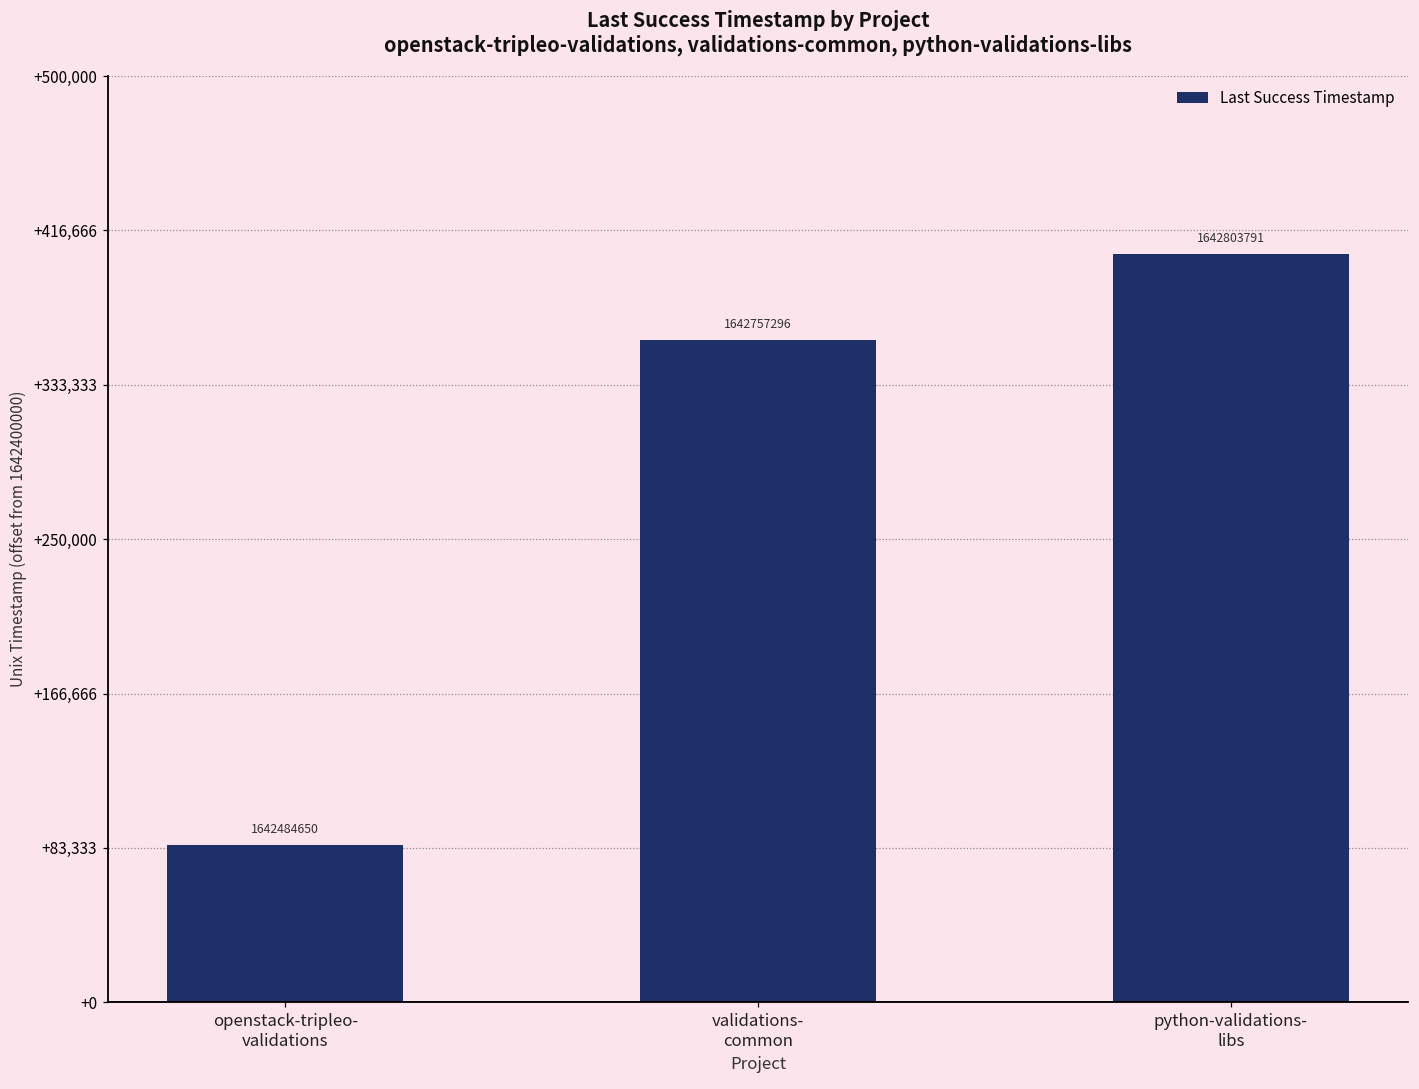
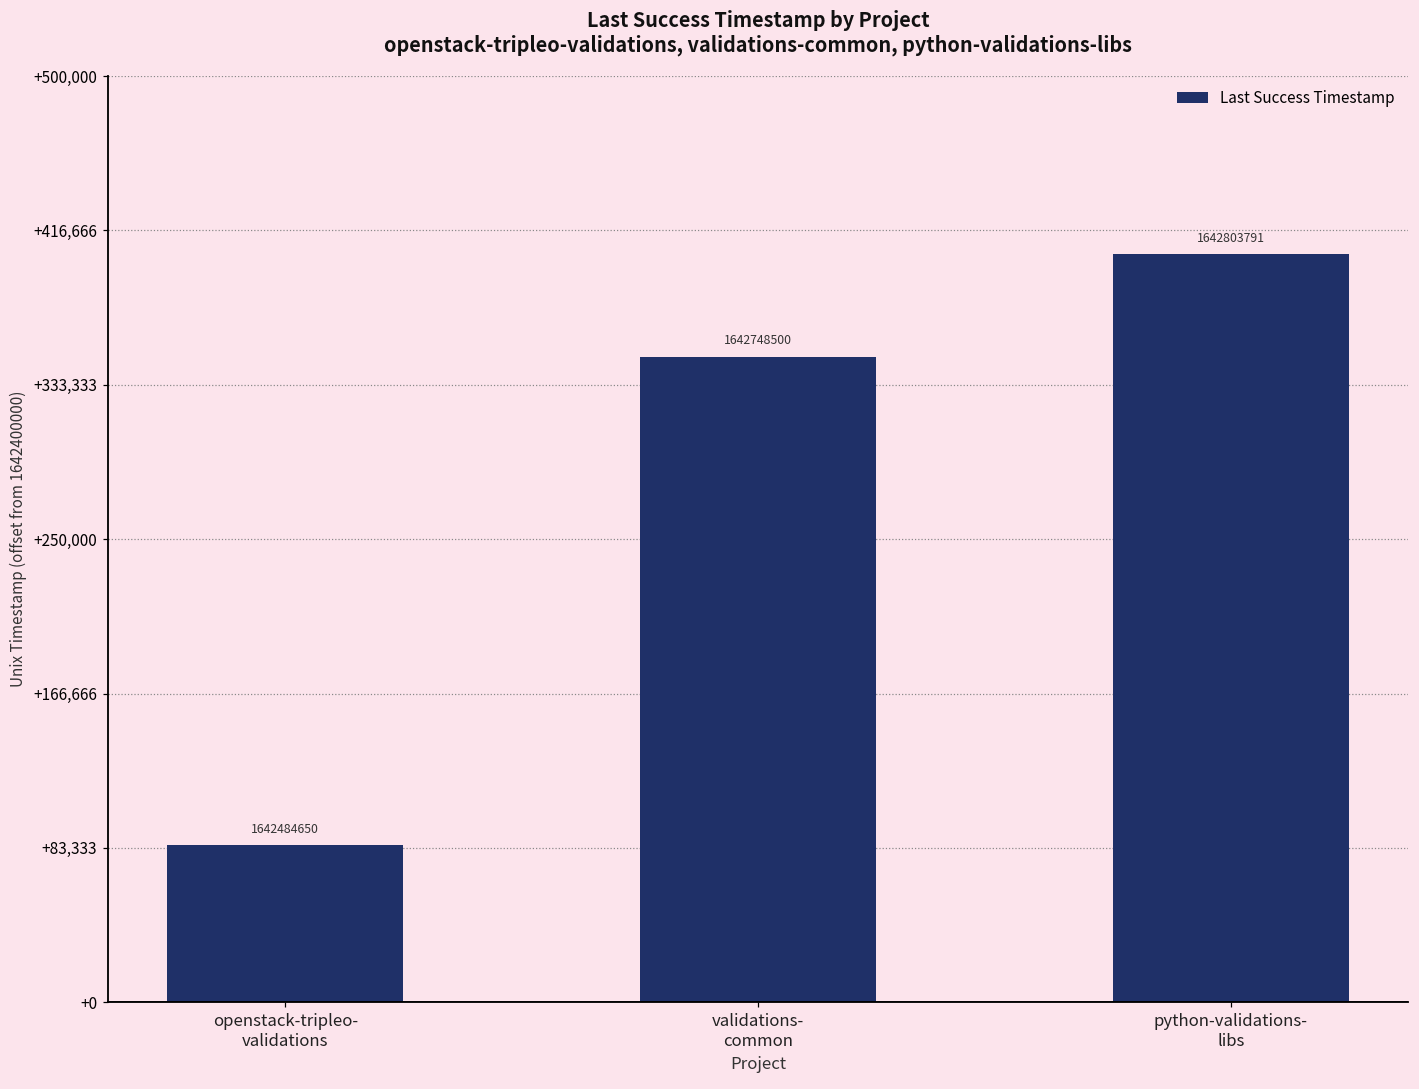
validations- common: 1642757296 -> 1642748500
